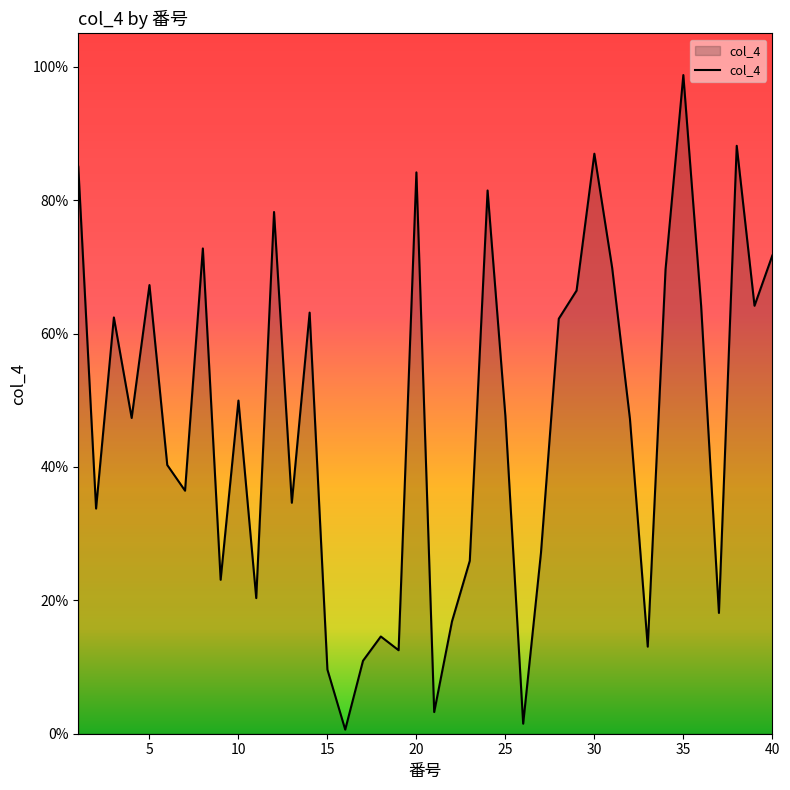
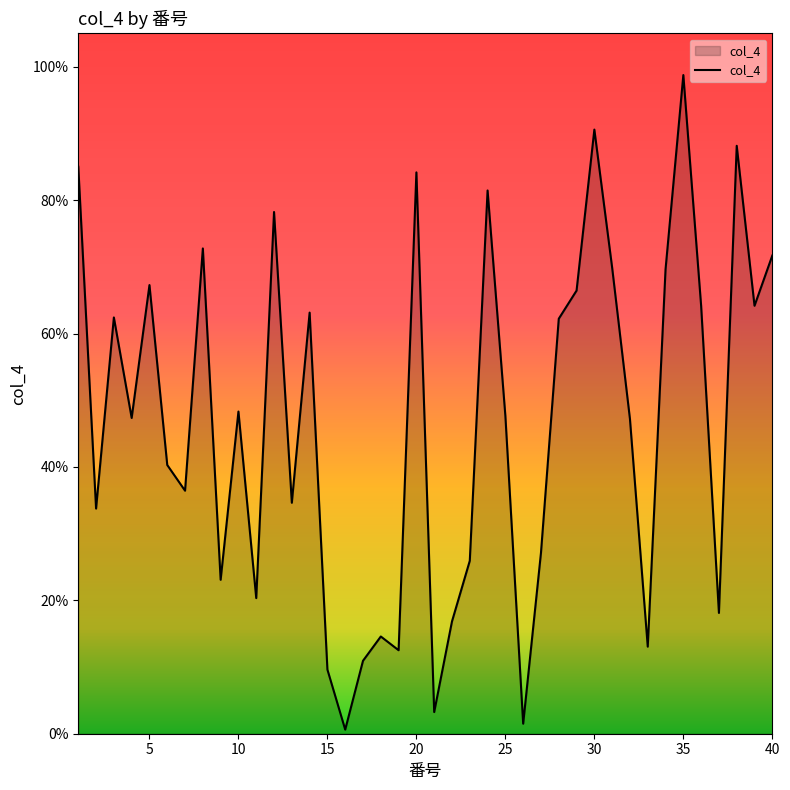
10: 50% -> 48%
30: 87% -> 91%
